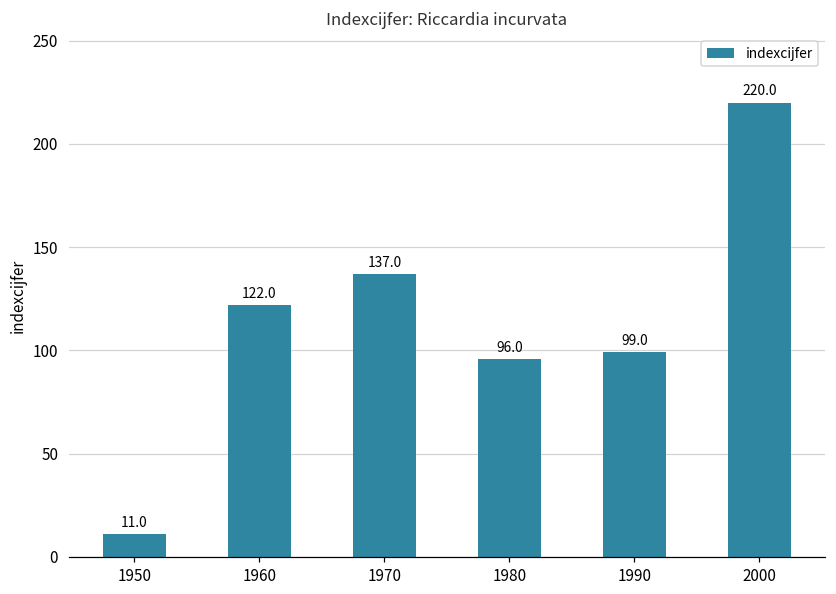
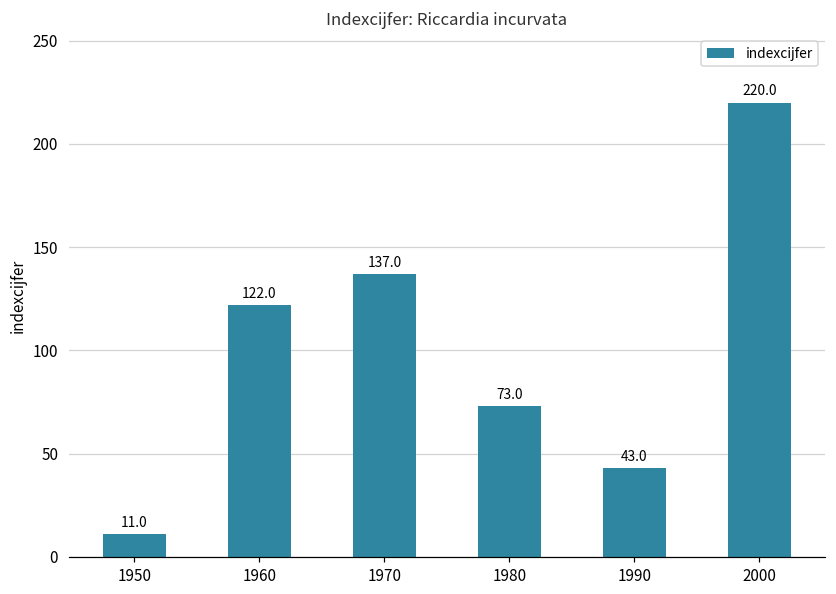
1980: 96.0 -> 73.0
1990: 99.0 -> 43.0
